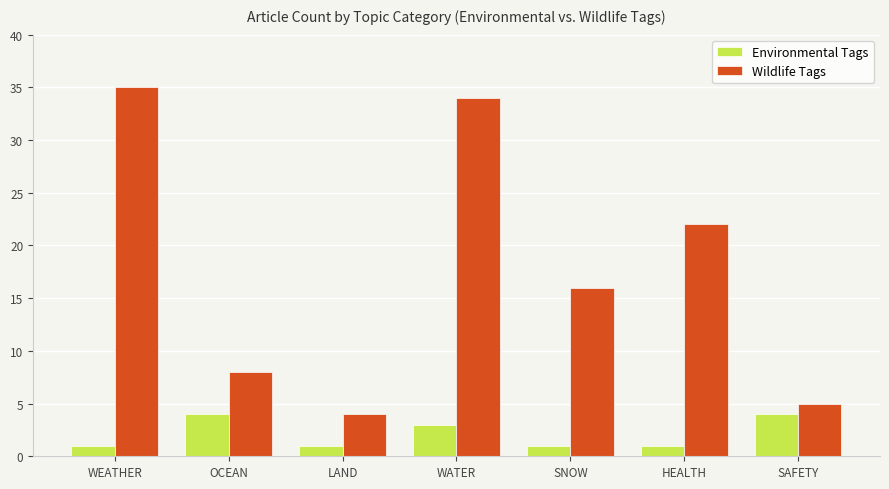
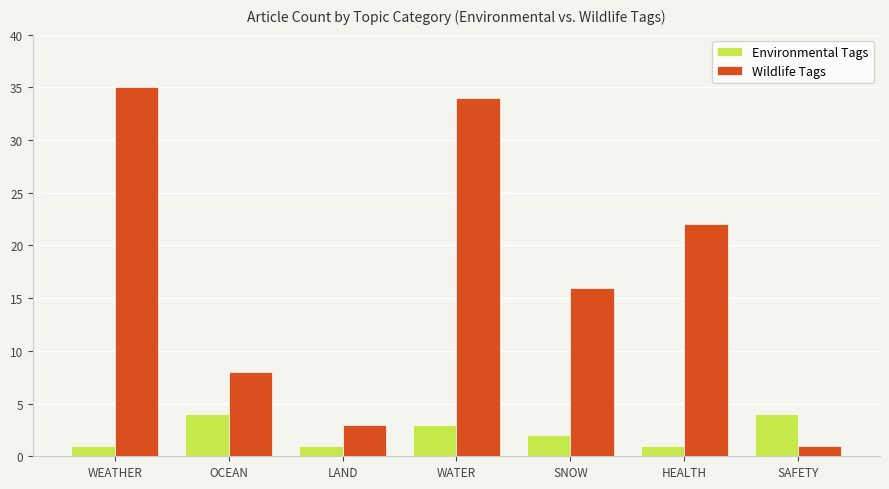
Wildlife Tags, LAND: 4 -> 3
Environmental Tags, SNOW: 1 -> 2
Wildlife Tags, SAFETY: 5 -> 1
